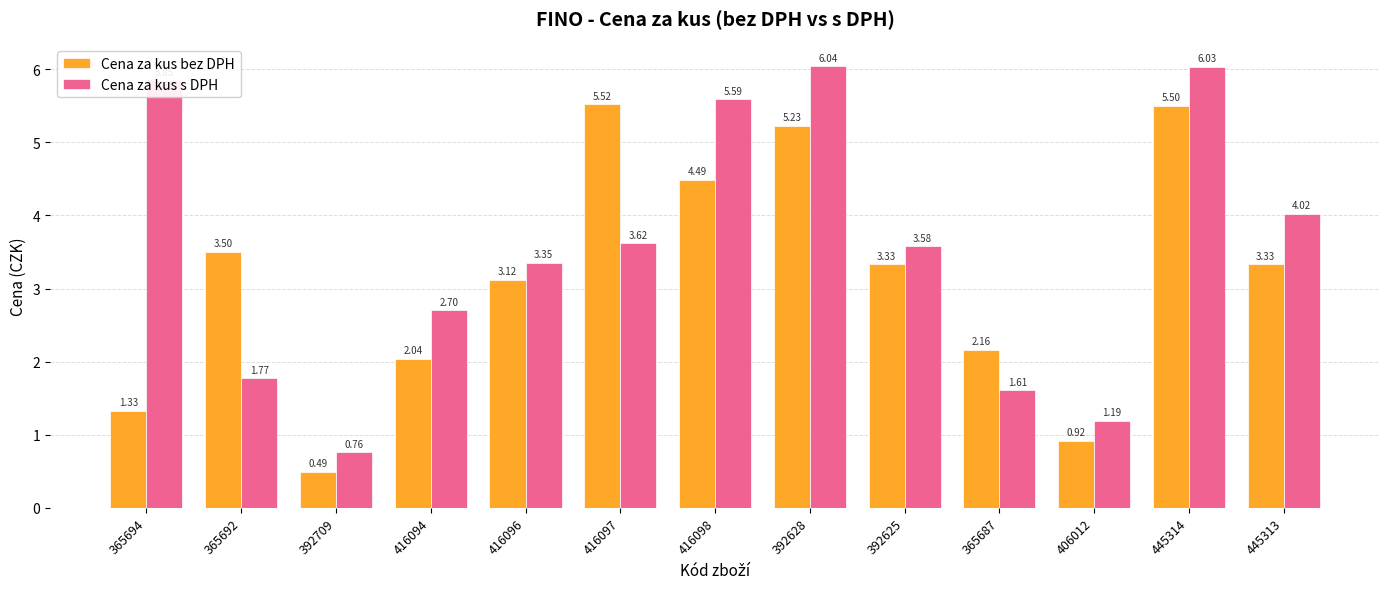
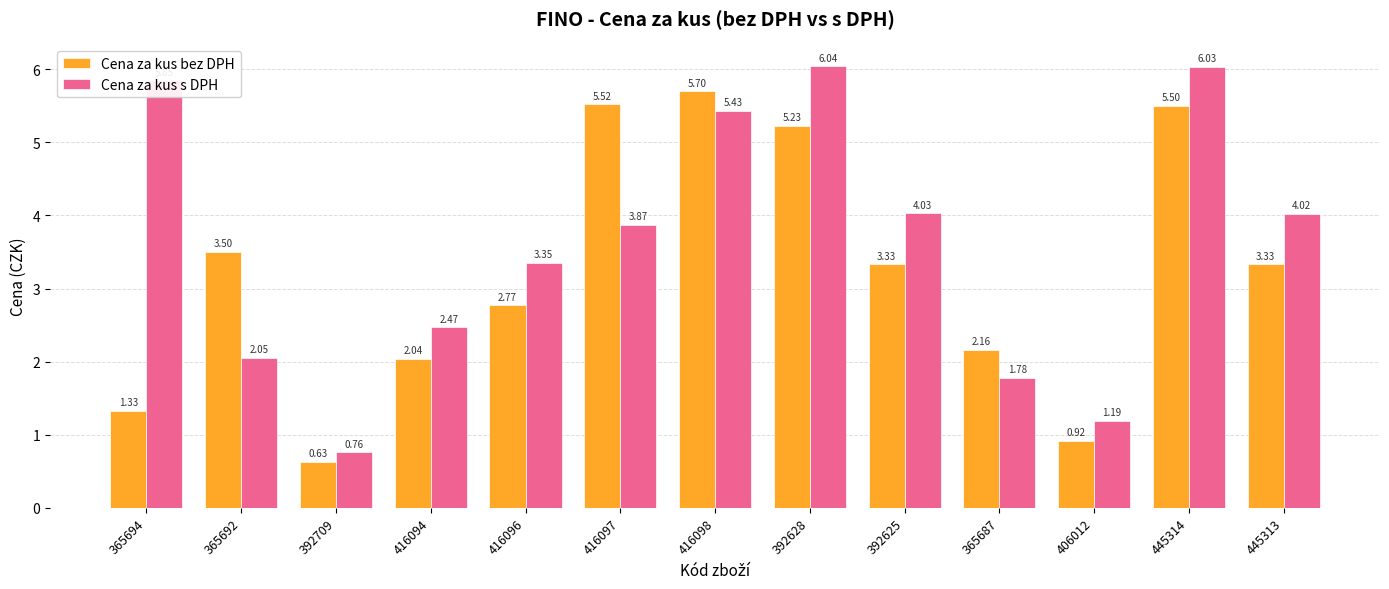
Cena za kus s DPH, 365692: 1.77 -> 2.05
Cena za kus bez DPH, 392709: 0.49 -> 0.63
Cena za kus s DPH, 416094: 2.70 -> 2.47
Cena za kus bez DPH, 416096: 3.12 -> 2.77
Cena za kus s DPH, 416097: 3.62 -> 3.87
Cena za kus bez DPH, 416098: 4.49 -> 5.70
Cena za kus s DPH, 416098: 5.59 -> 5.43
Cena za kus s DPH, 392625: 3.58 -> 4.03
Cena za kus s DPH, 365687: 1.61 -> 1.78
